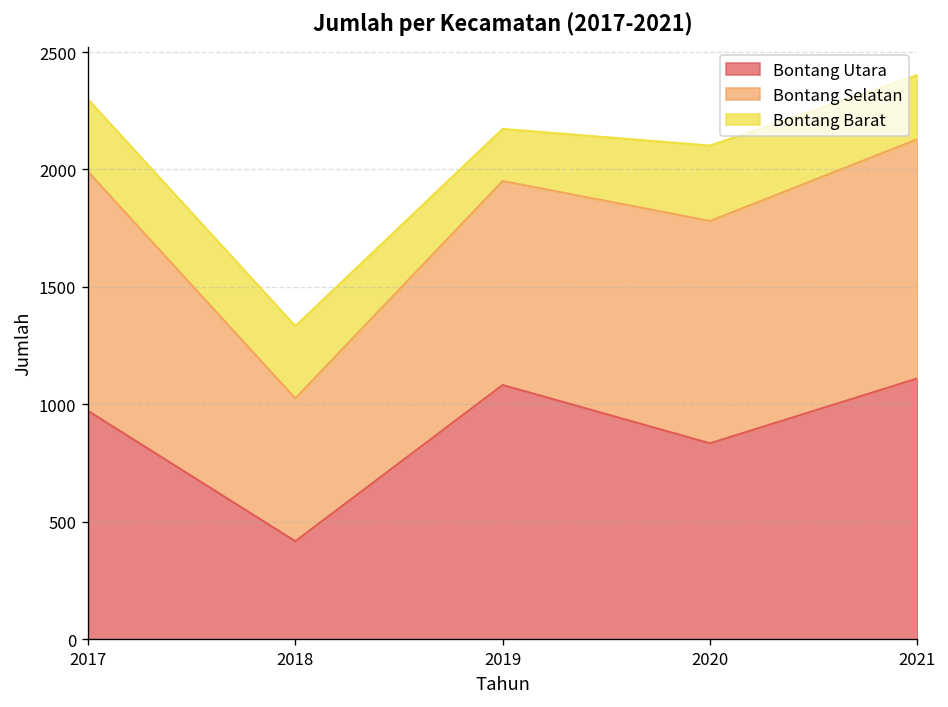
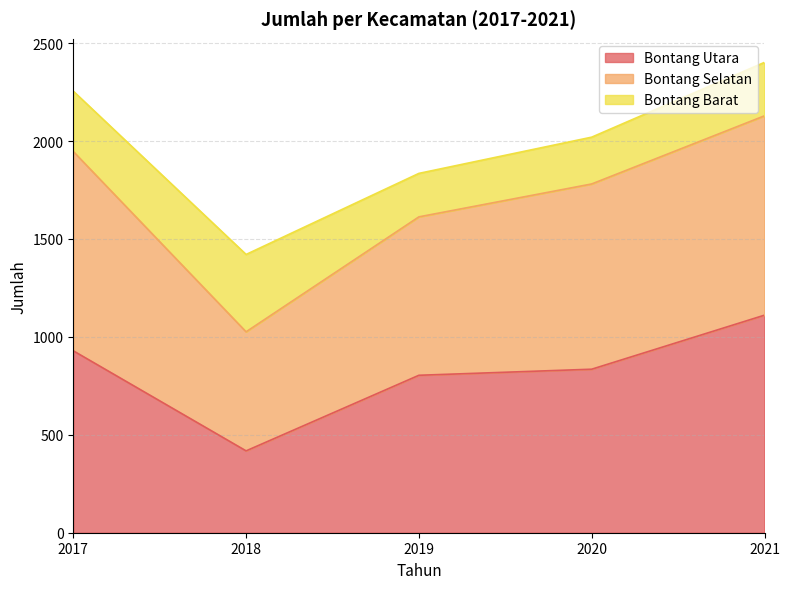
Bontang Utara, 2017: 970 -> 930
Bontang Barat, 2018: 310 -> 400
Bontang Utara, 2019: 1080 -> 800
Bontang Selatan, 2019: 870 -> 810
Bontang Barat, 2020: 320 -> 240
